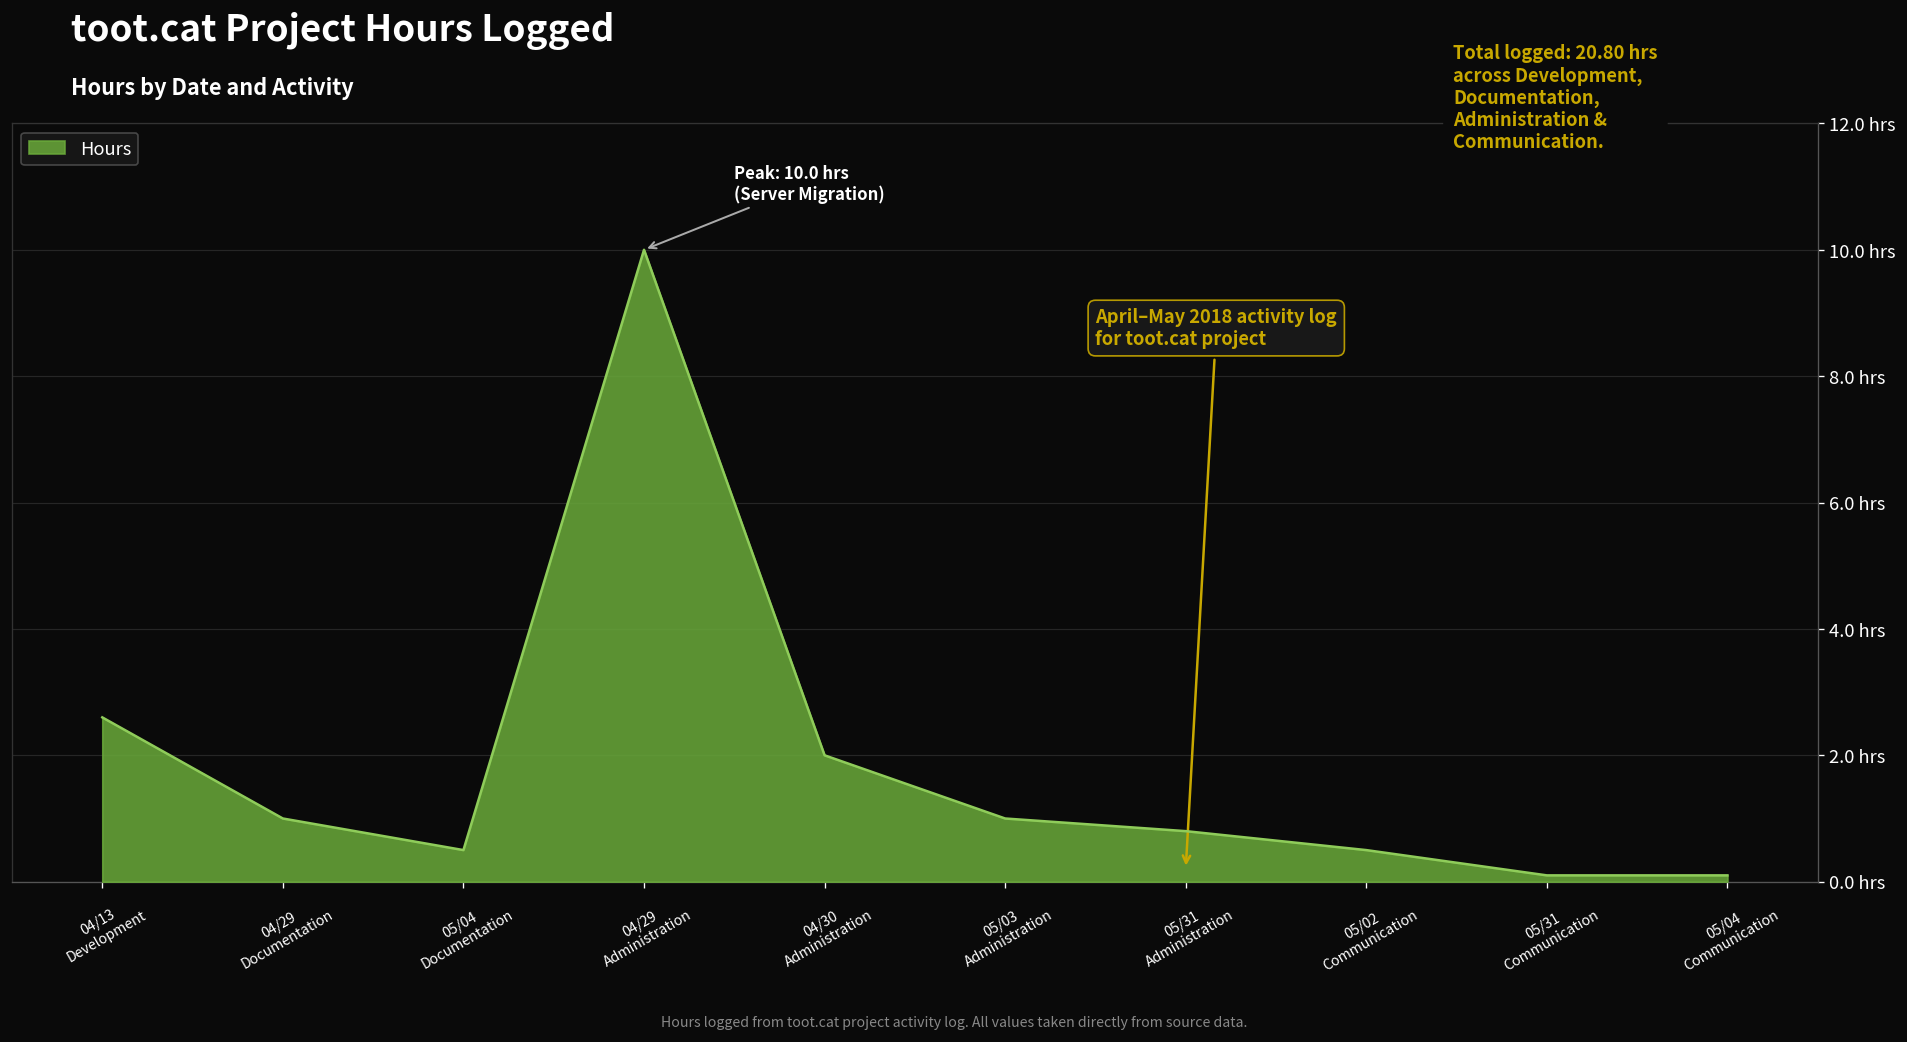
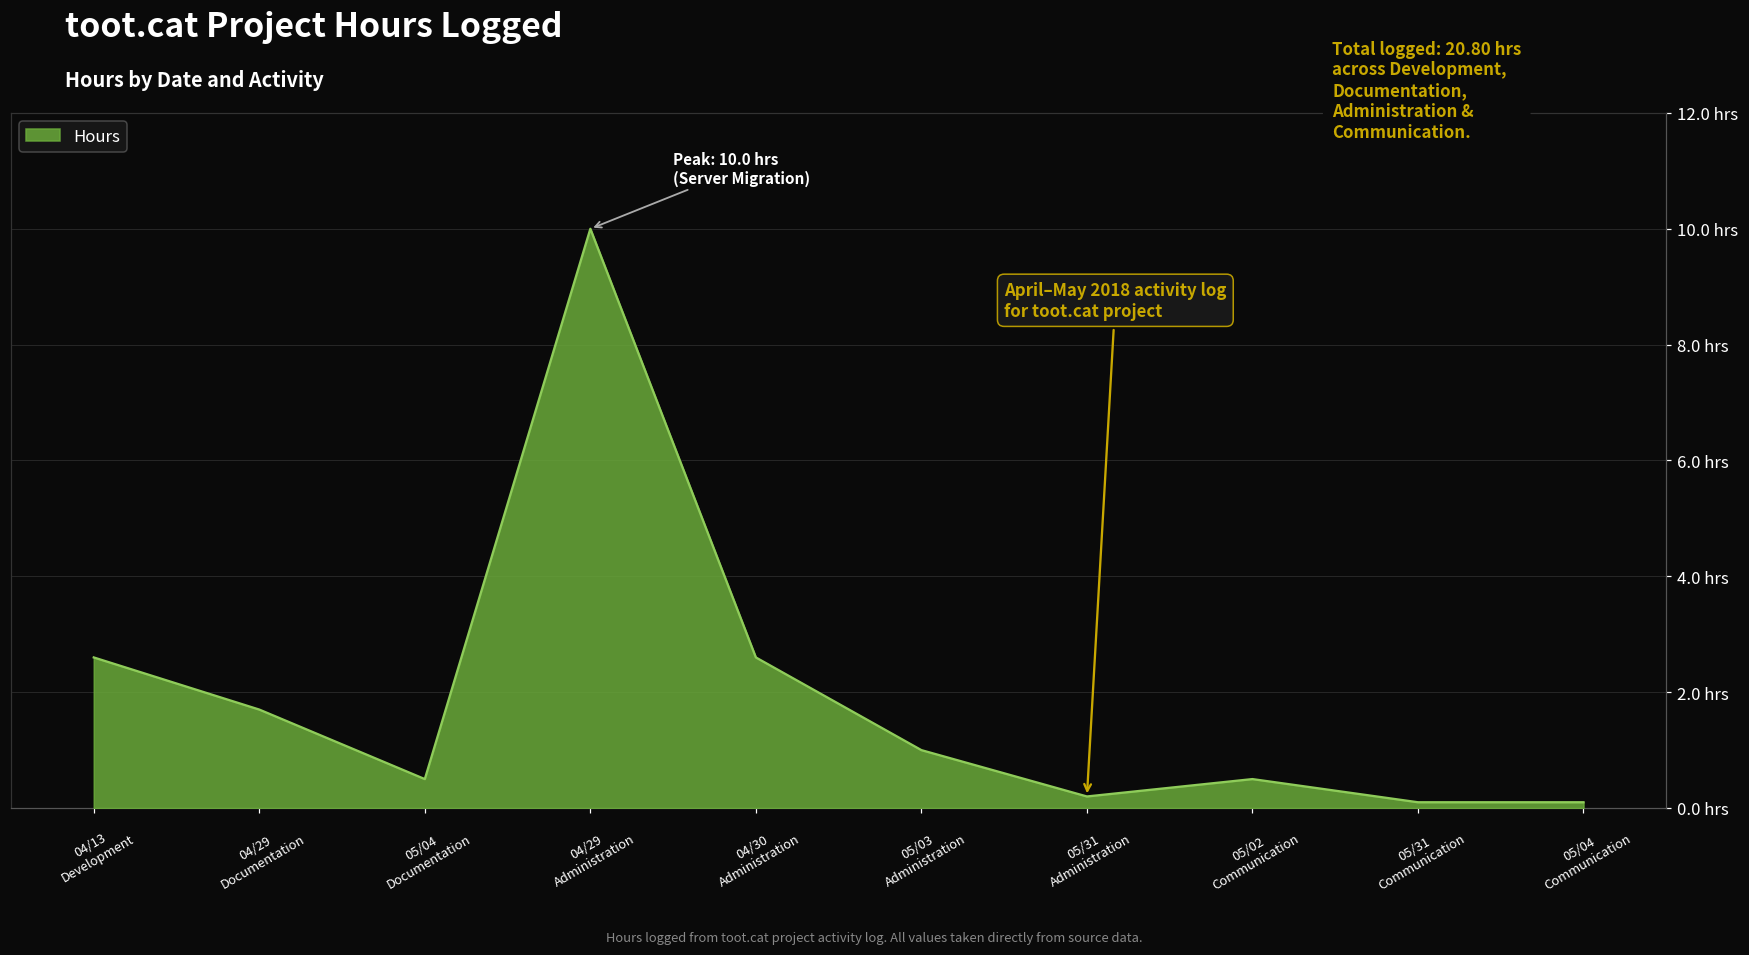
04/29 Documentation: 1.0 hrs -> 1.7 hrs
04/30 Administration: 2.0 hrs -> 2.6 hrs
05/31 Administration: 0.8 hrs -> 0.2 hrs
